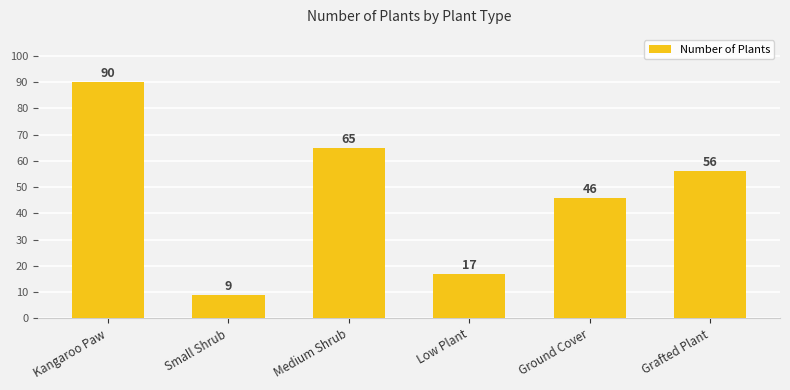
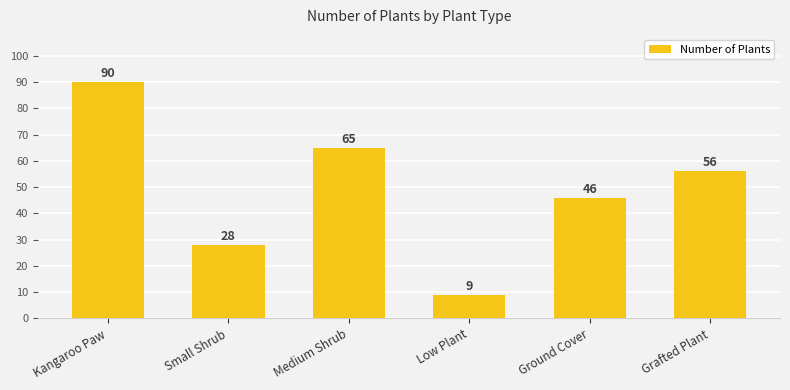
Small Shrub: 9 -> 28
Low Plant: 17 -> 9
